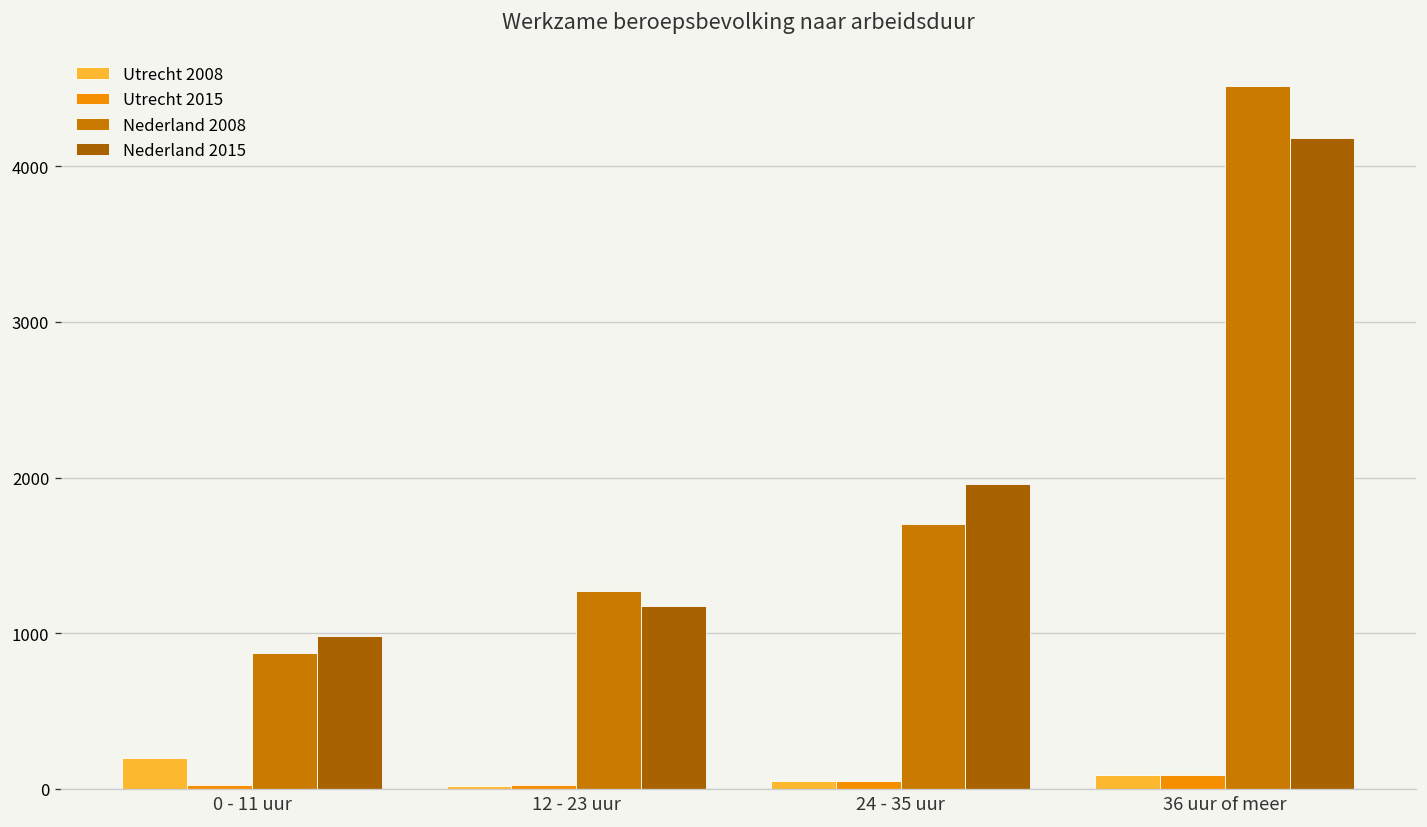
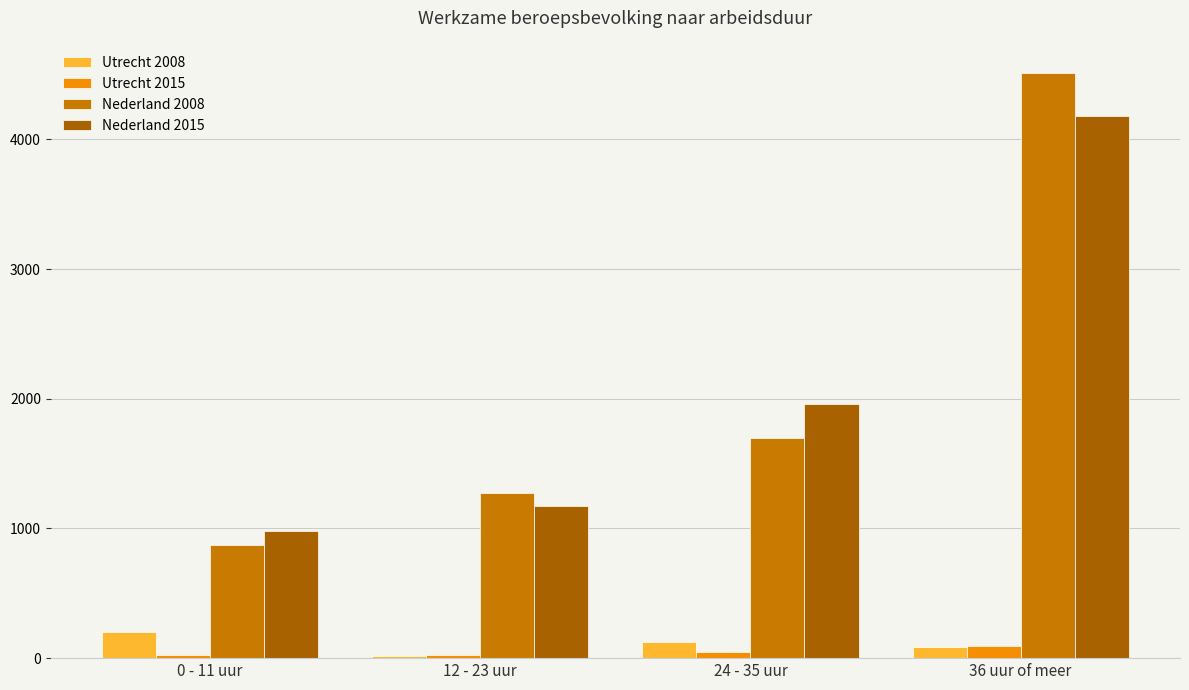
Utrecht 2008, 24 - 35 uur: 50 -> 120
